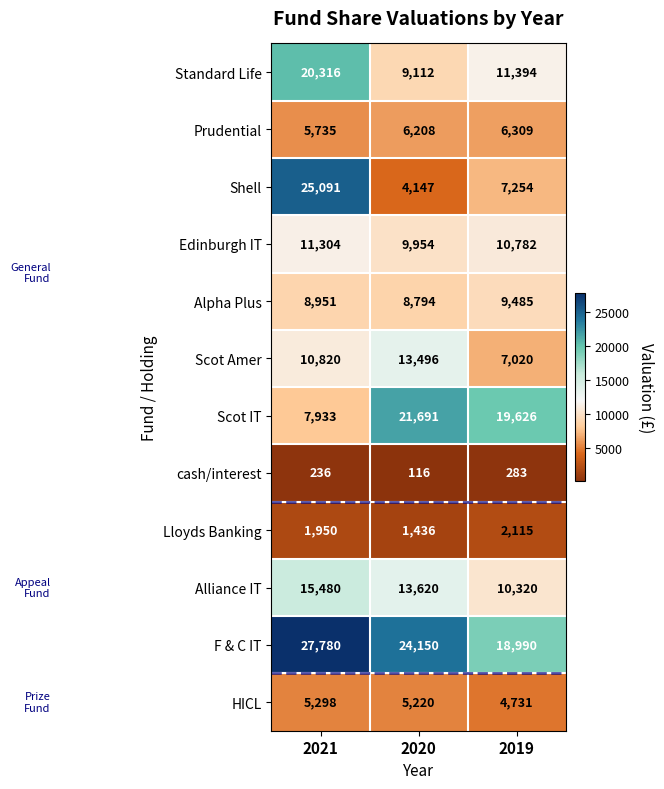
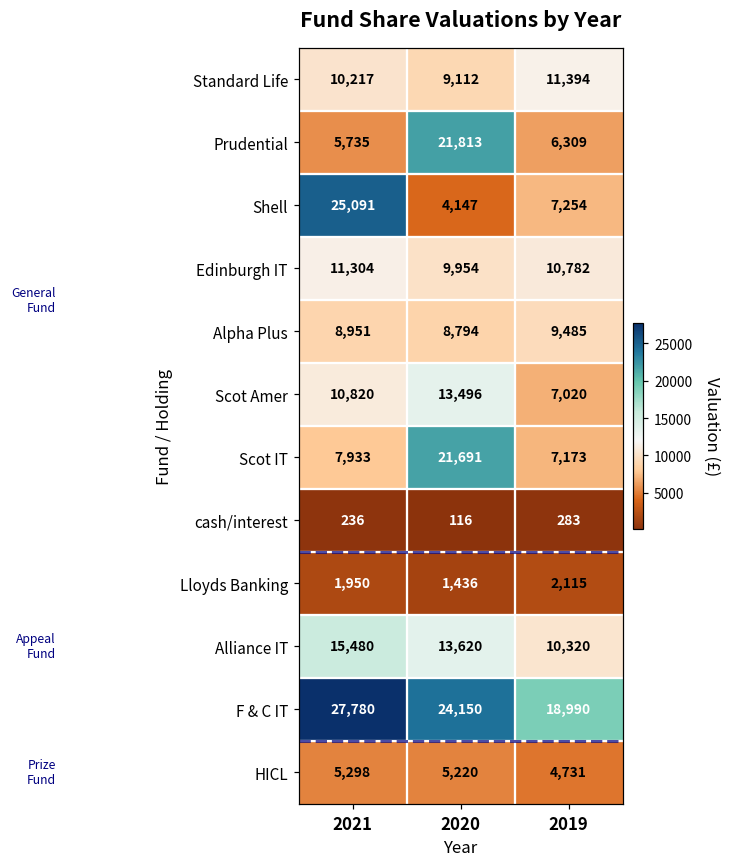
Standard Life, 2021: 20,316 -> 10,217
Prudential, 2020: 6,208 -> 21,813
Scot IT, 2019: 19,626 -> 7,173
